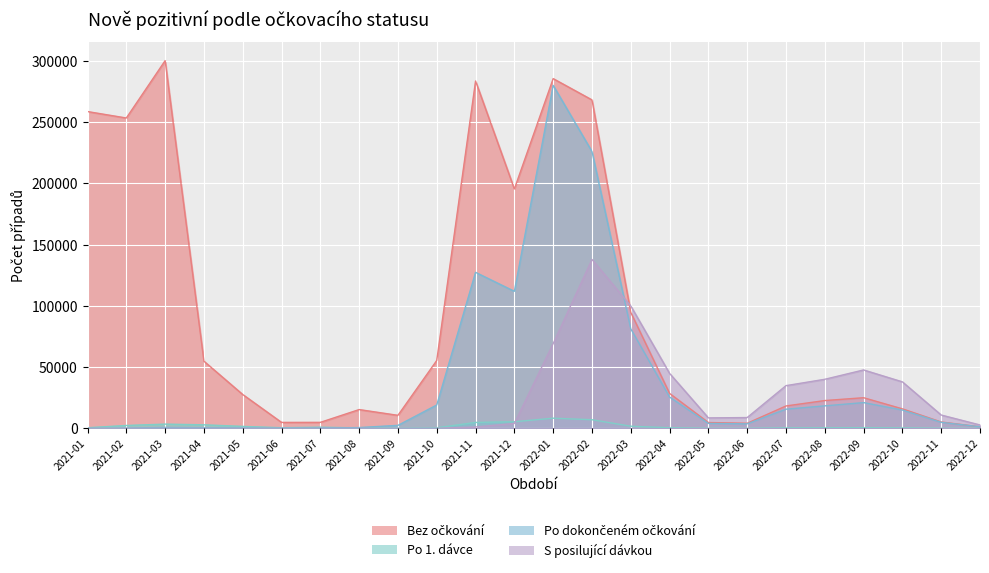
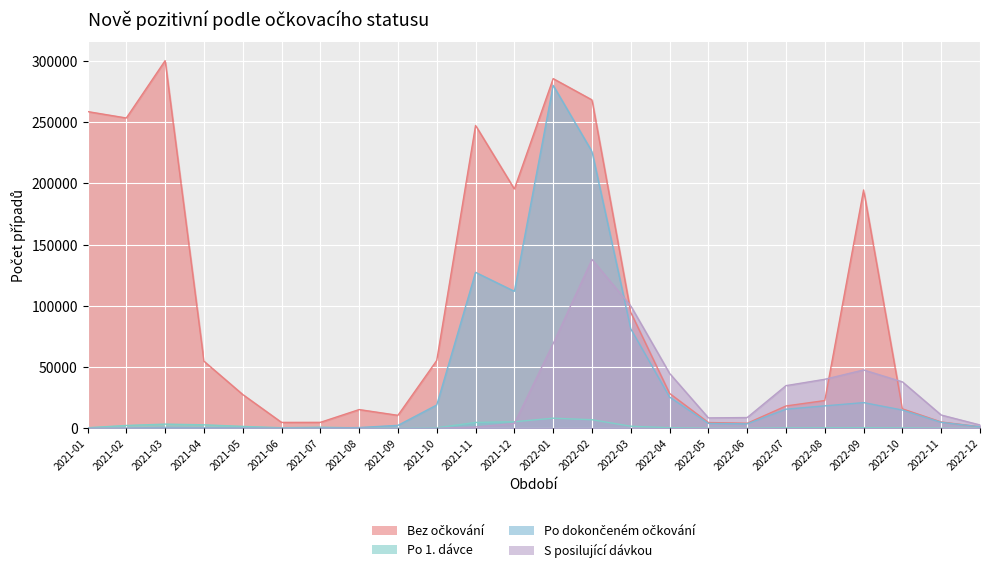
Bez očkování, 2021-11: 284000 -> 247000
Bez očkování, 2022-09: 25000 -> 195000
